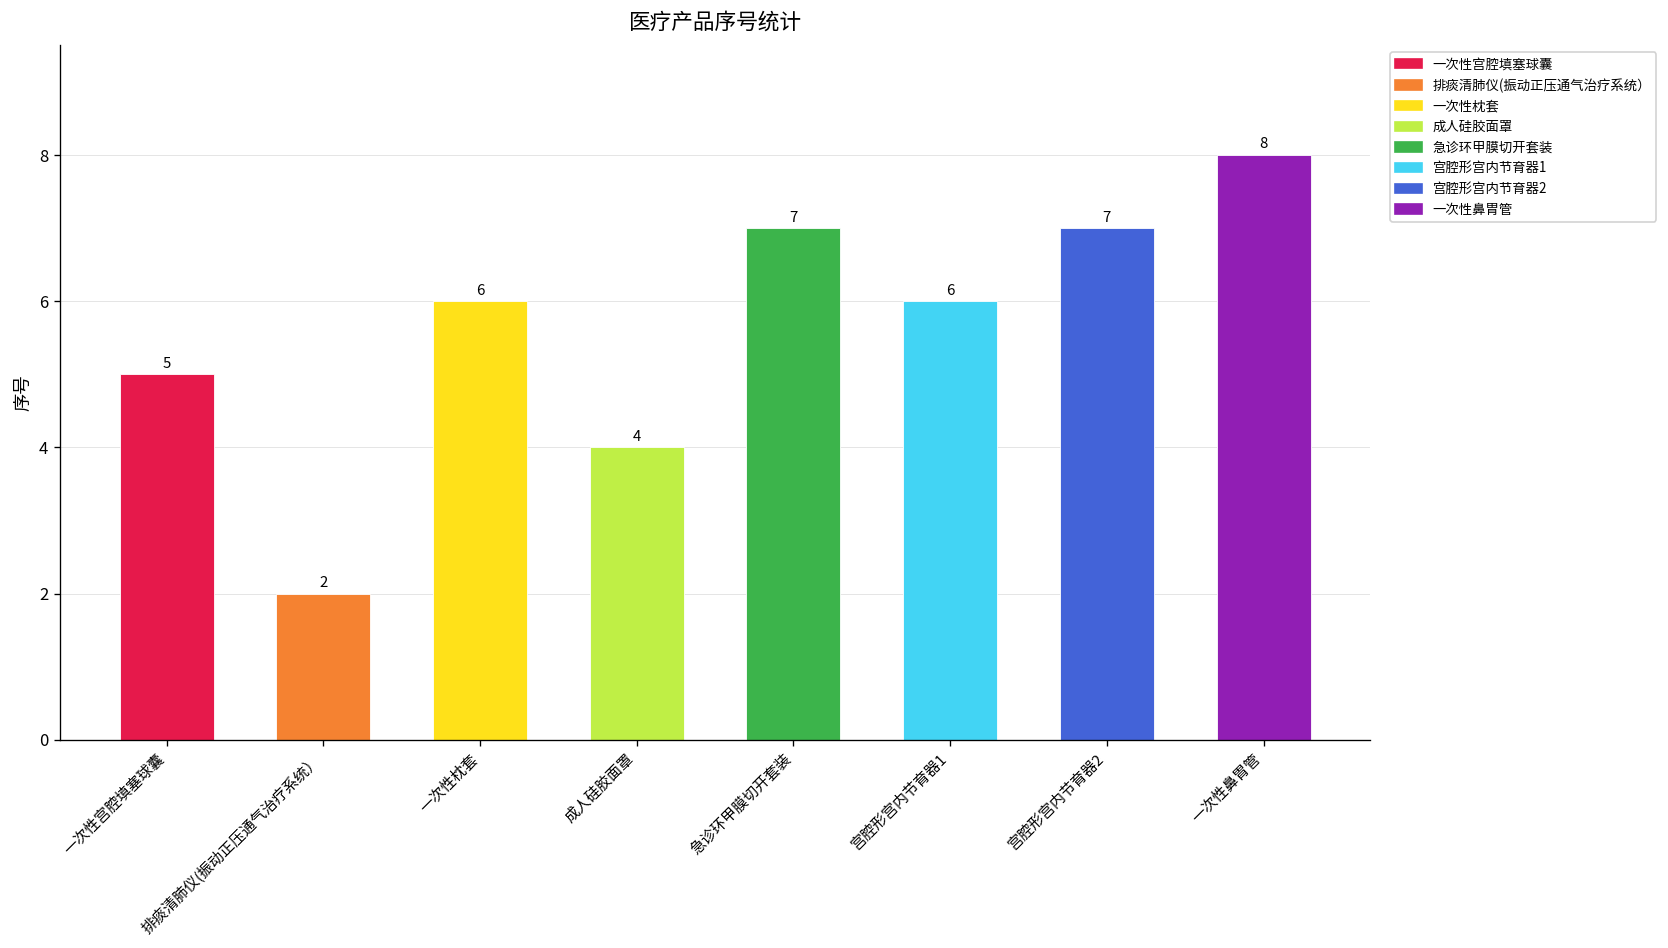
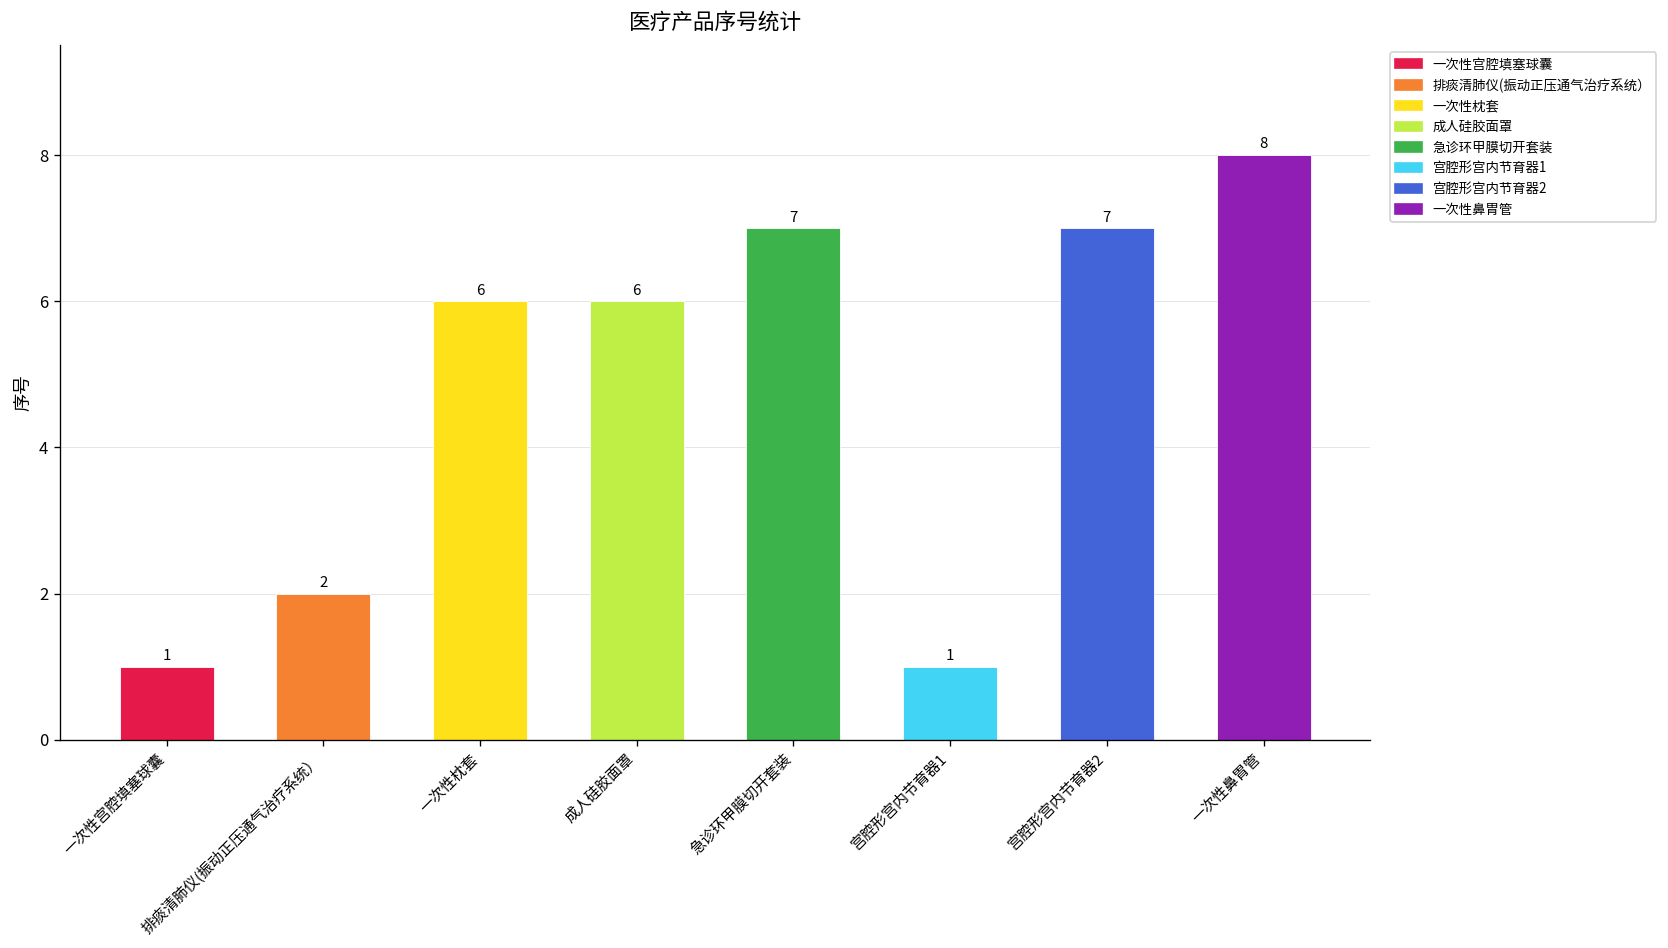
一次性宫腔填塞球囊: 5 -> 1
成人硅胶面罩: 4 -> 6
宫腔形宫内节育器1: 6 -> 1
